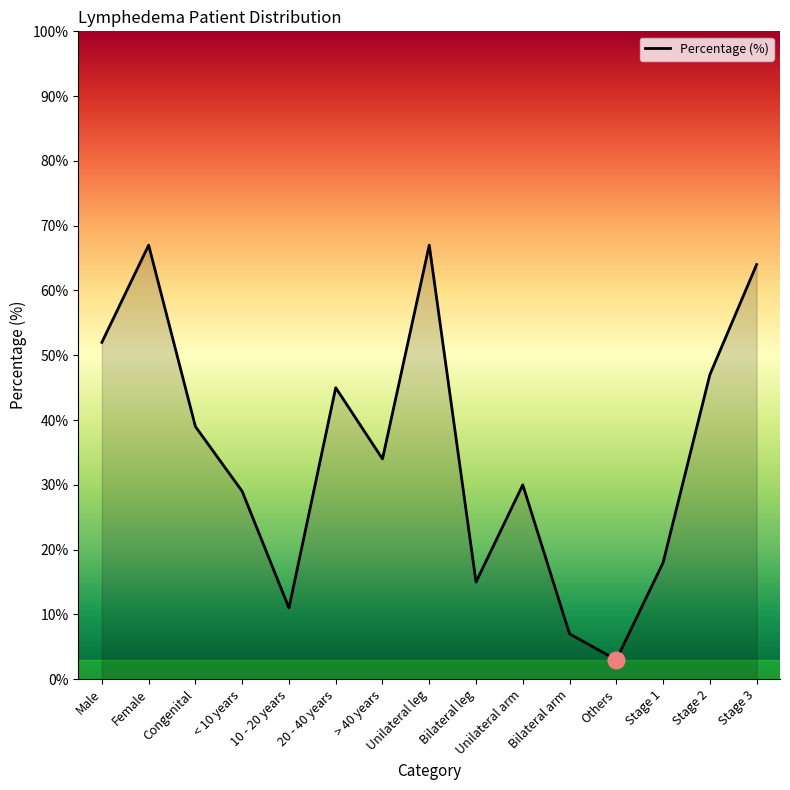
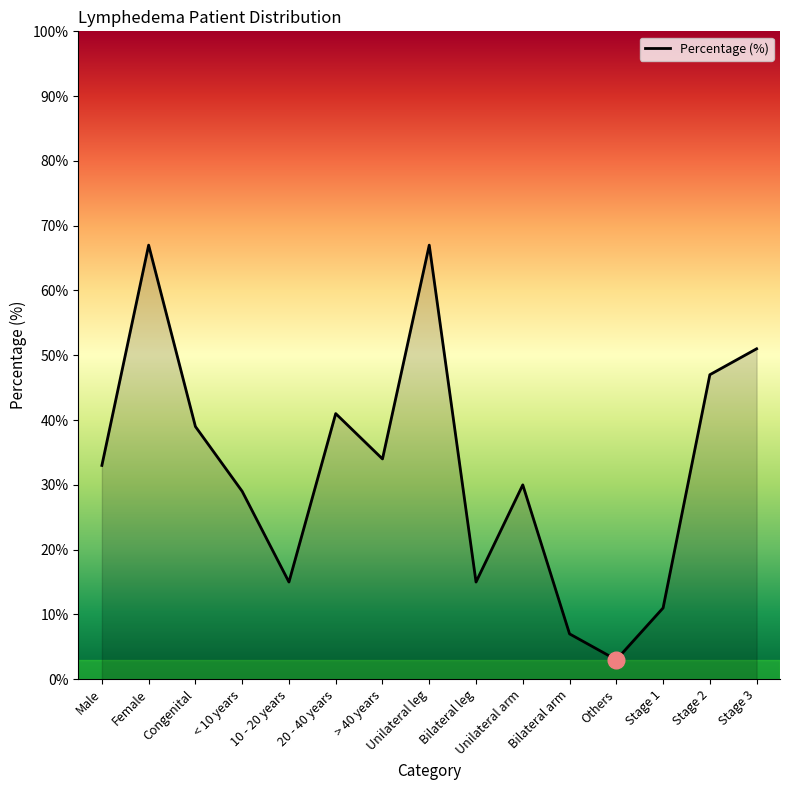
Percentage (%), Male: 52% -> 33%
Percentage (%), 10 - 20 years: 11% -> 15%
Percentage (%), 20 - 40 years: 45% -> 41%
Percentage (%), Stage 1: 18% -> 11%
Percentage (%), Stage 3: 64% -> 51%
